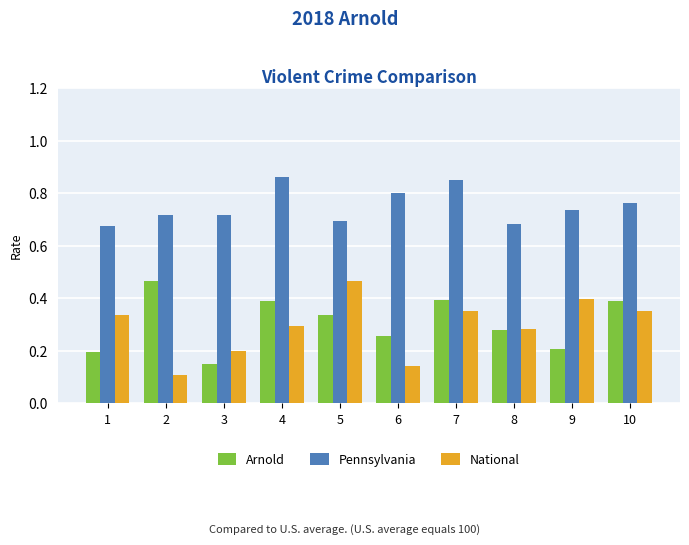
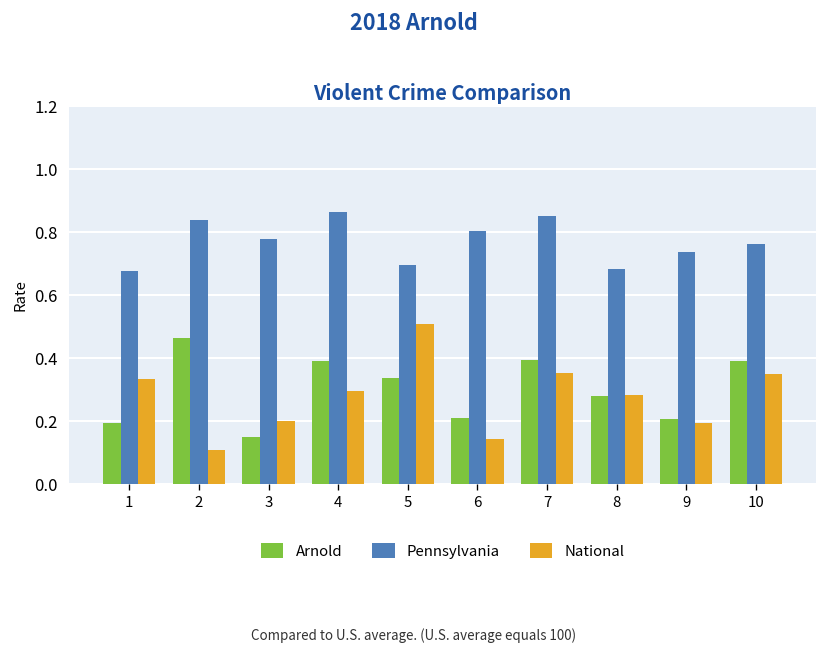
Pennsylvania, 2: 0.72 -> 0.84
Pennsylvania, 3: 0.72 -> 0.78
National, 5: 0.47 -> 0.51
Arnold, 6: 0.26 -> 0.21
National, 9: 0.40 -> 0.19
